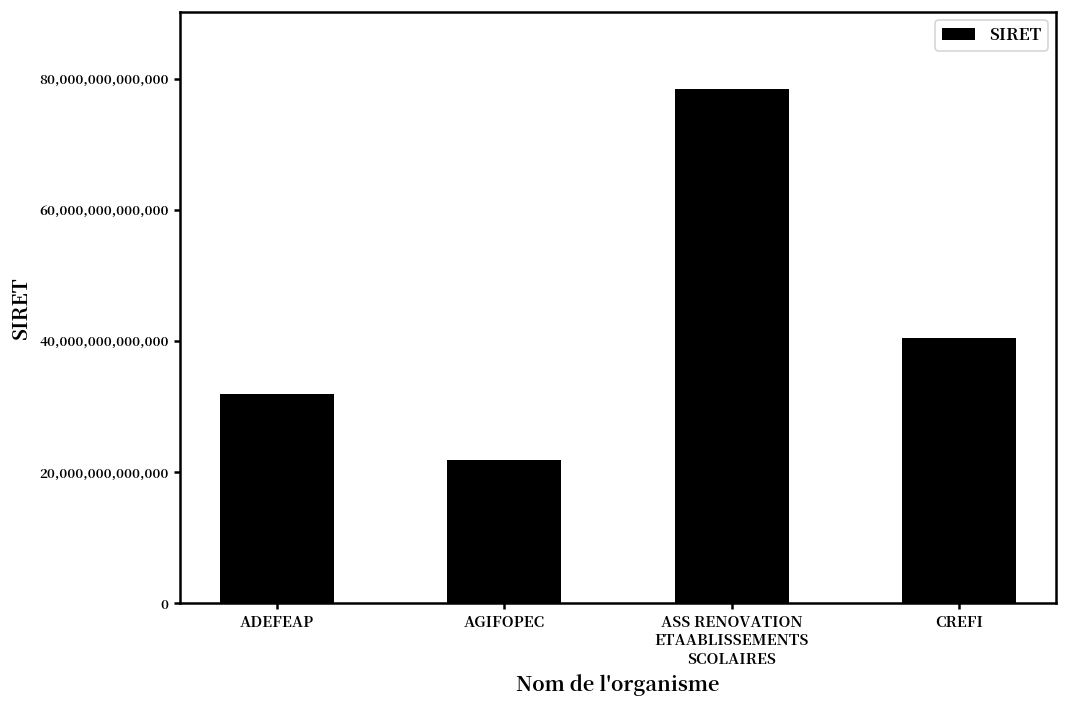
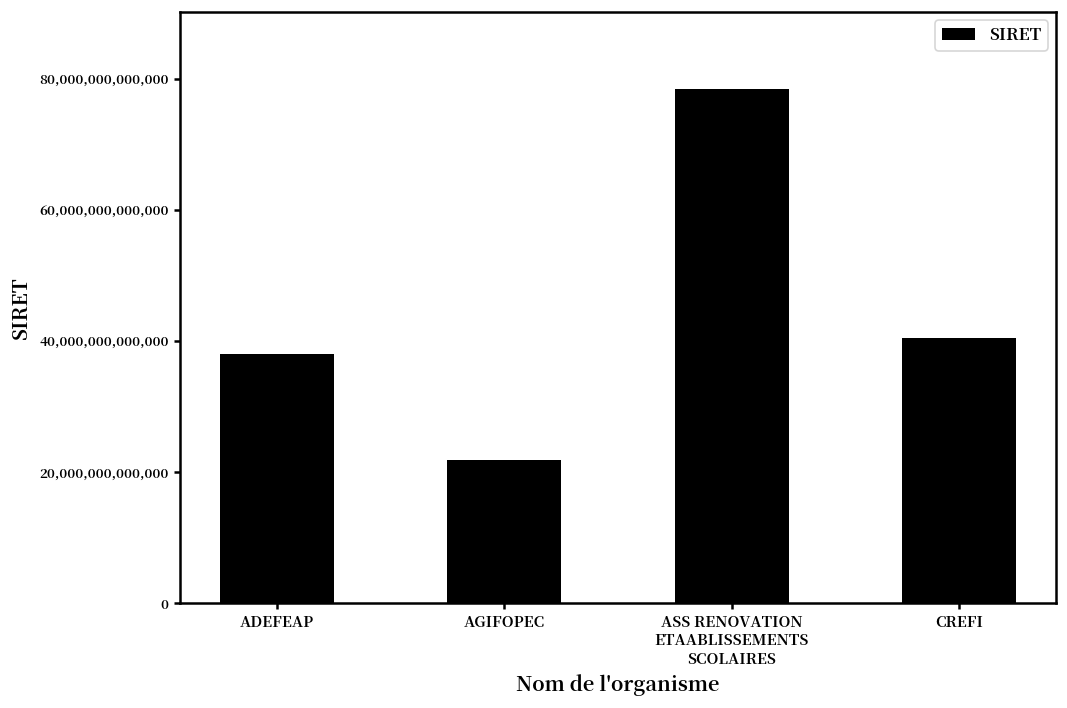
ADEFEAP: 32,000,000,000,000 -> 38,000,000,000,000
